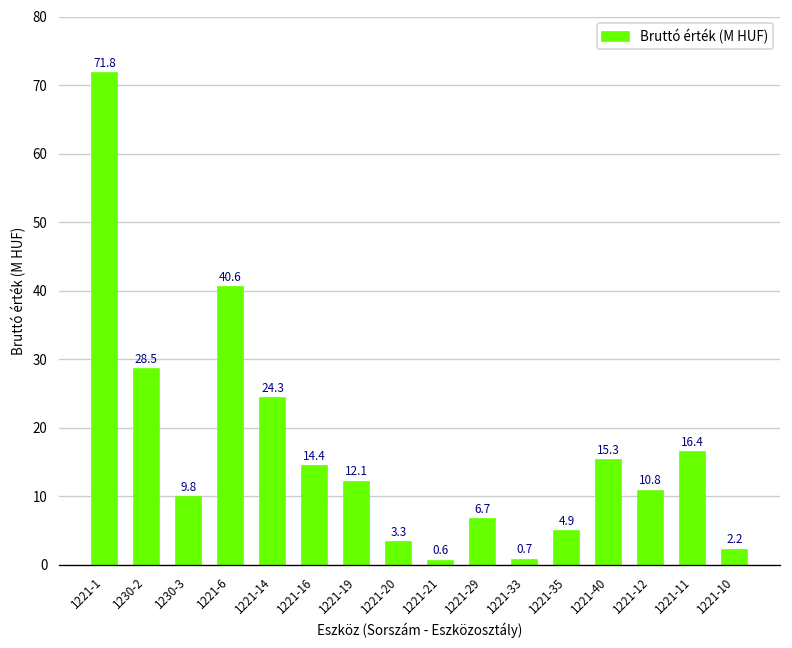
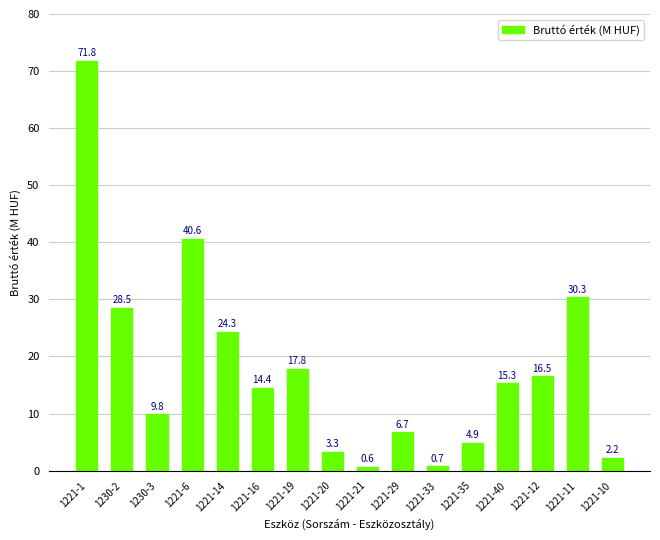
1221-19: 12.1 -> 17.8
1221-12: 10.8 -> 16.5
1221-11: 16.4 -> 30.3
